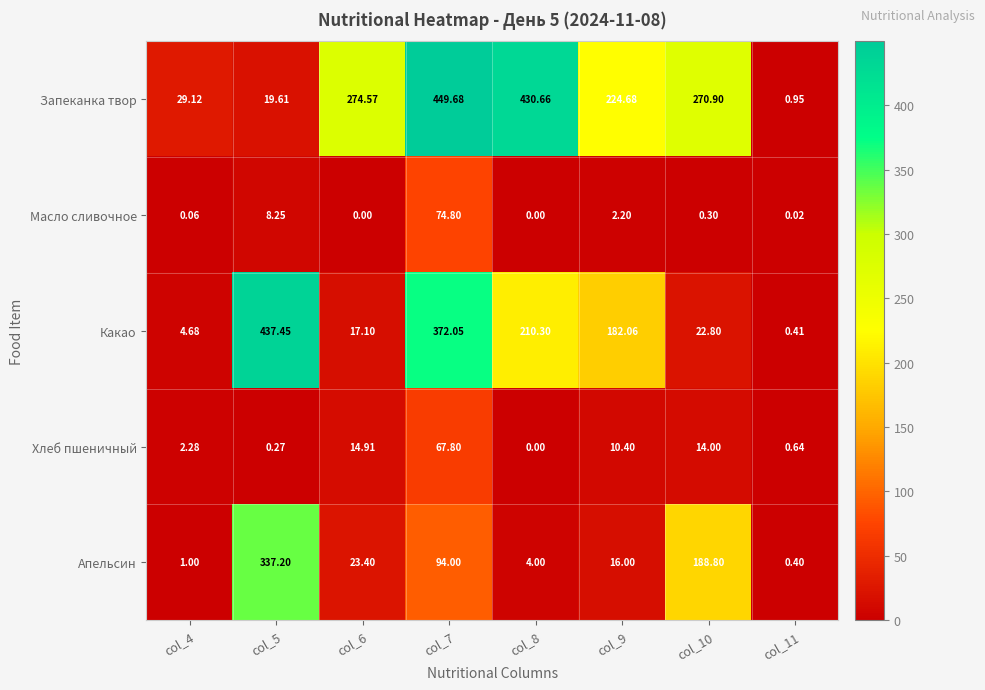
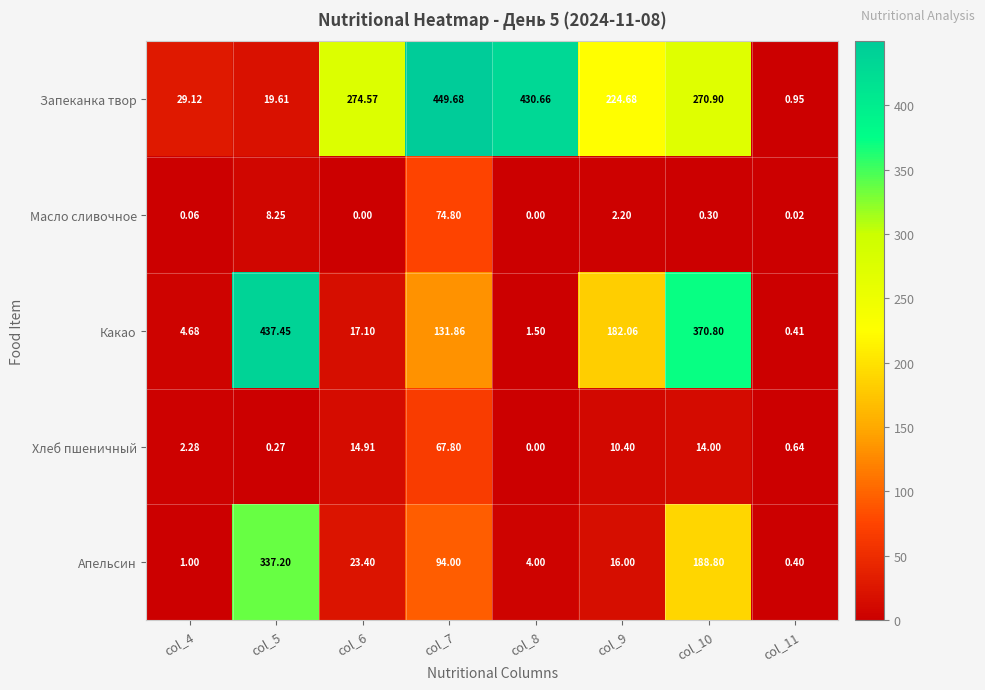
Какао, col_7: 372.05 -> 131.86
Какао, col_8: 210.30 -> 1.50
Какао, col_10: 22.80 -> 370.80
